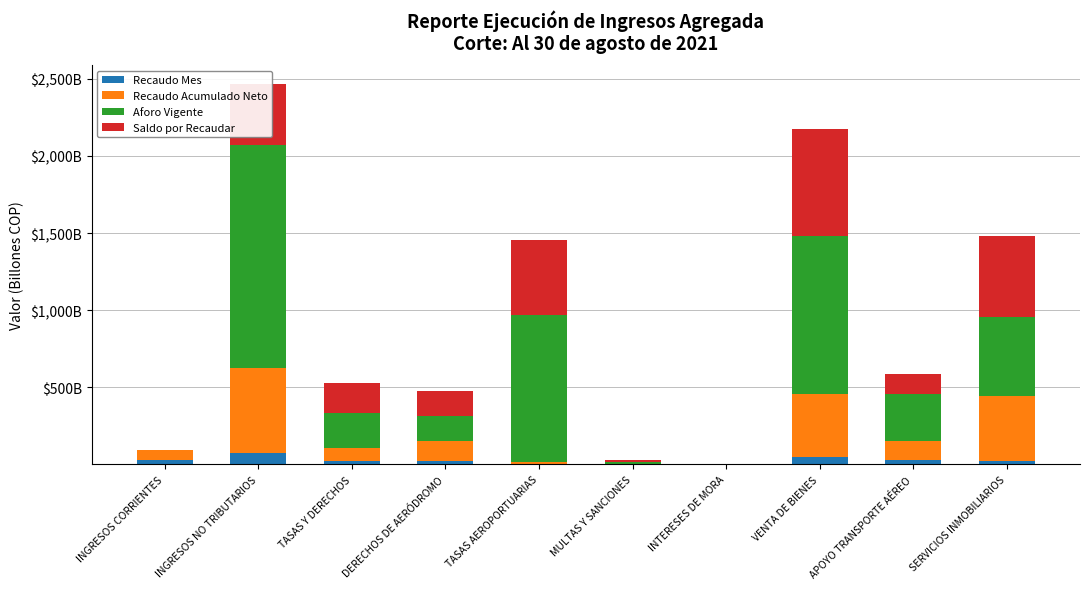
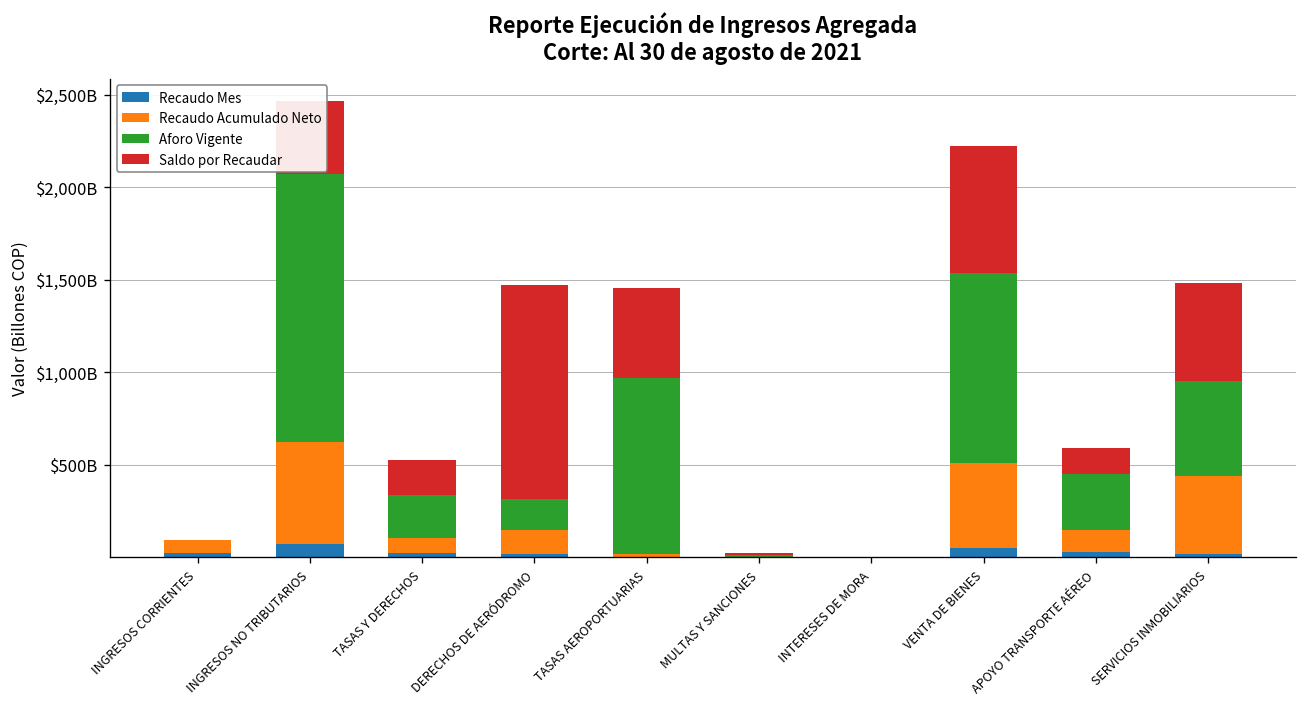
Saldo por Recaudar, DERECHOS DE AERÓDROMO: $160,000,000,000 -> $1,160,000,000,000
Recaudo Acumulado Neto, VENTA DE BIENES: $400,000,000,000 -> $460,000,000,000
